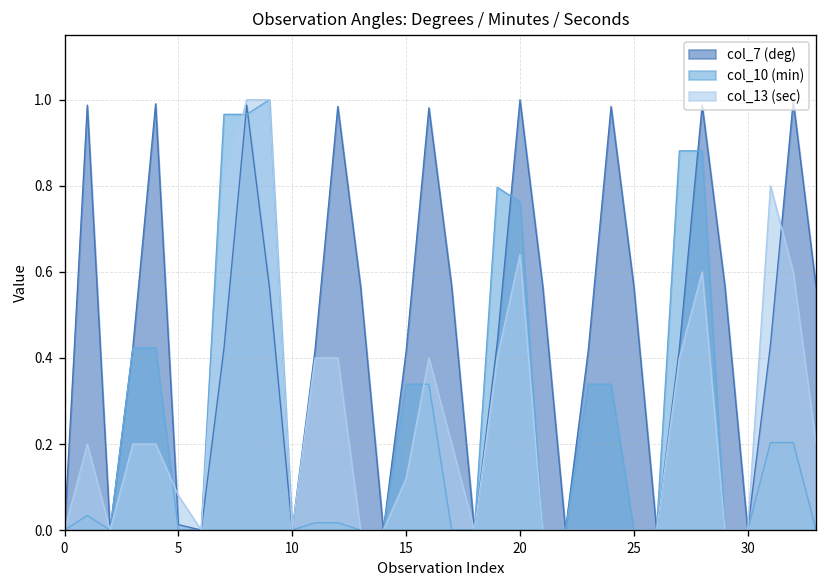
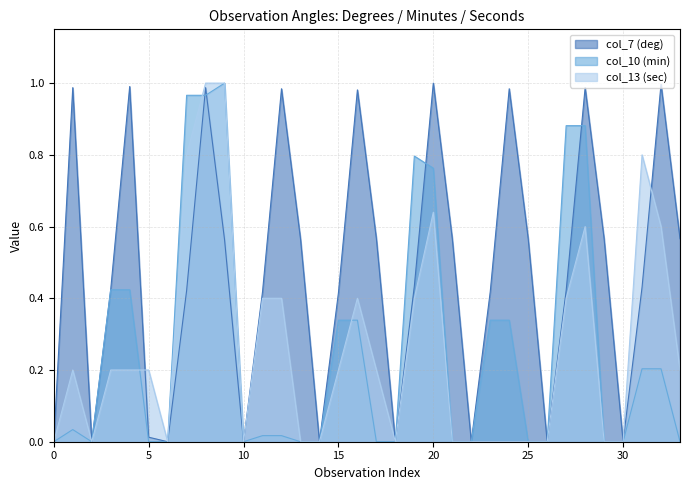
col_13 (sec), 5: 0.08 -> 0.20
col_13 (sec), 15: 0.12 -> 0.20
